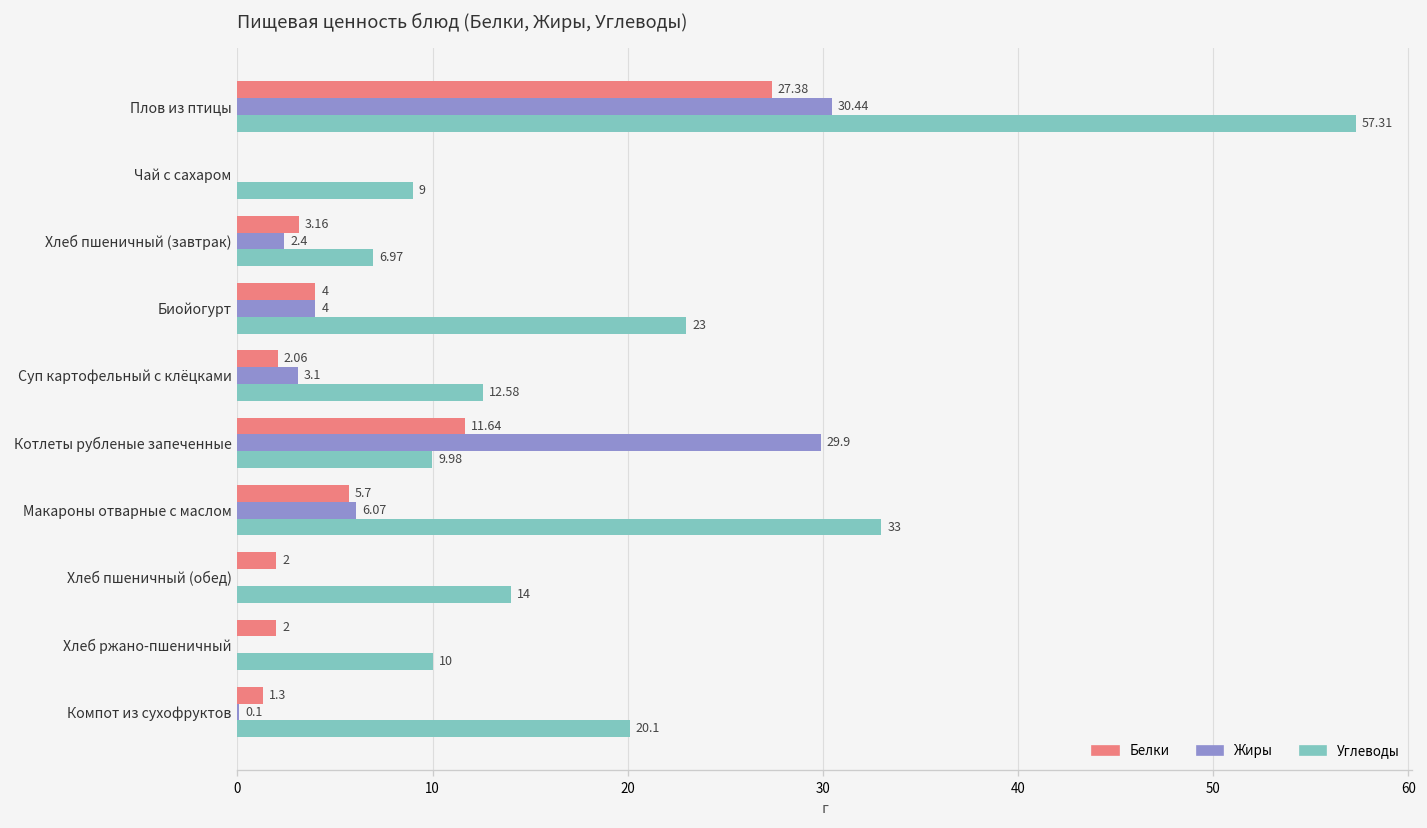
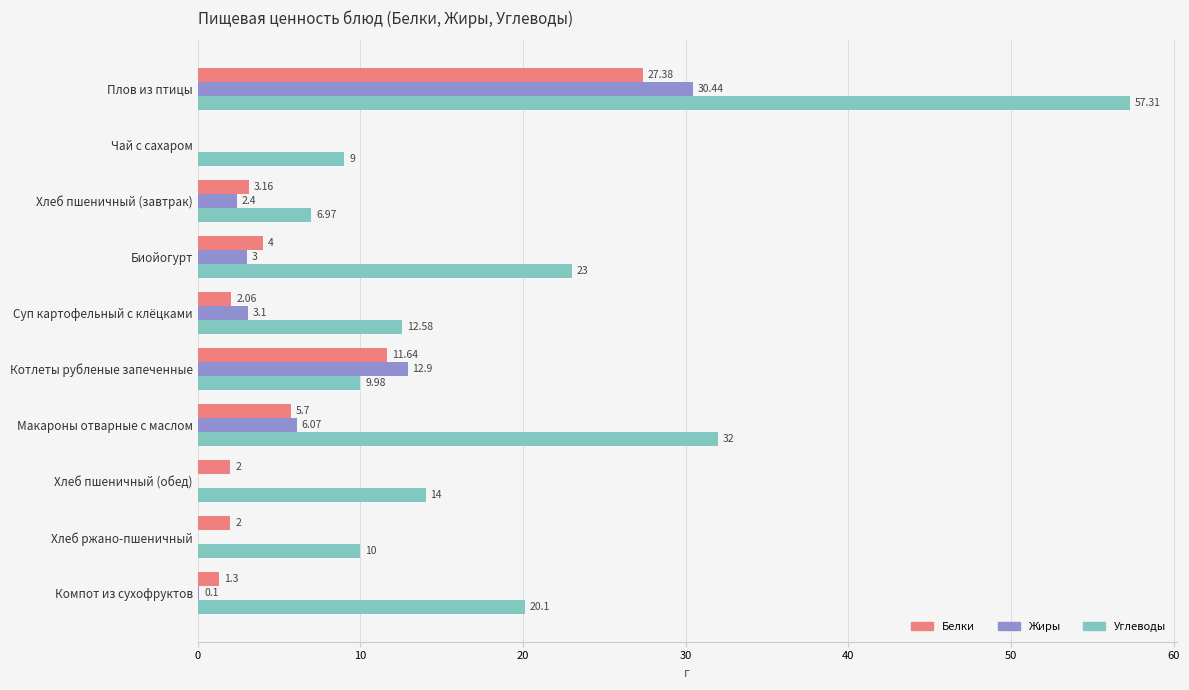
Жиры, Биойогурт: 4 -> 3
Жиры, Котлеты рубленые запеченные: 29.9 -> 12.9
Углеводы, Макароны отварные с маслом: 33 -> 32
